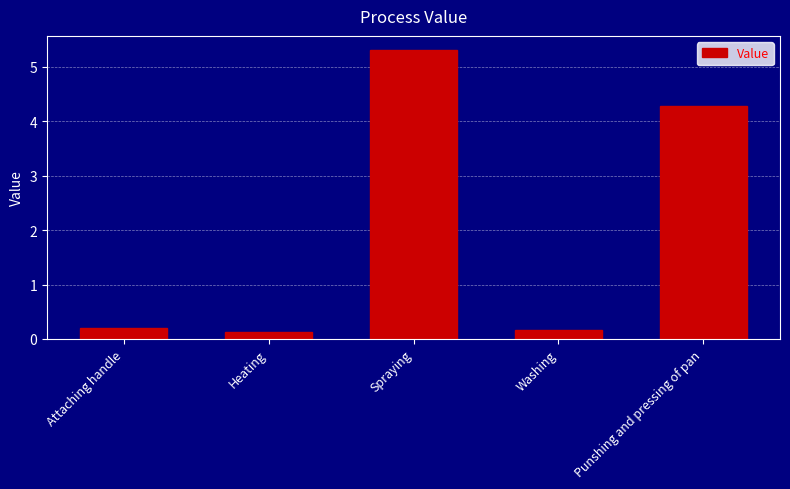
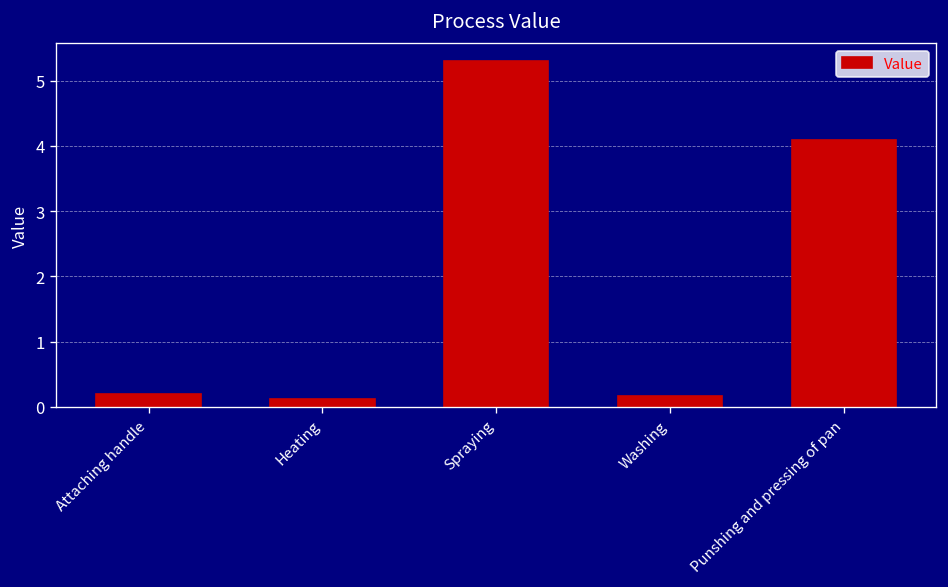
Punshing and pressing of pan: 4.3 -> 4.1
